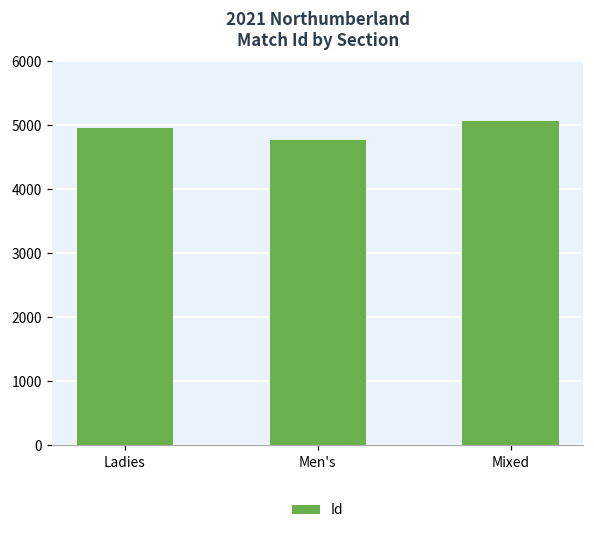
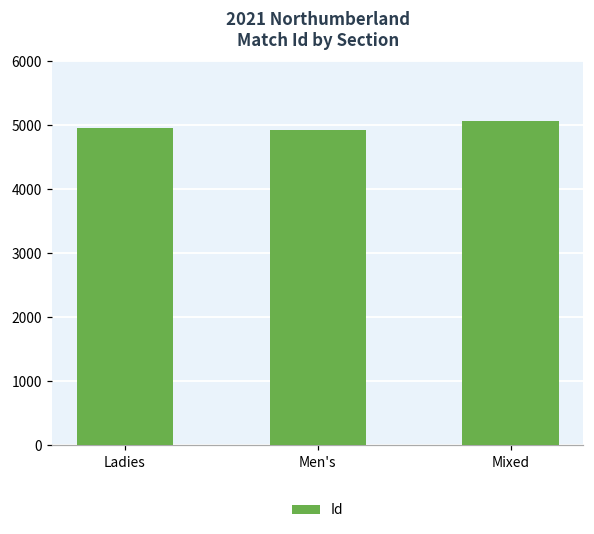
Men's: 4800 -> 4900
